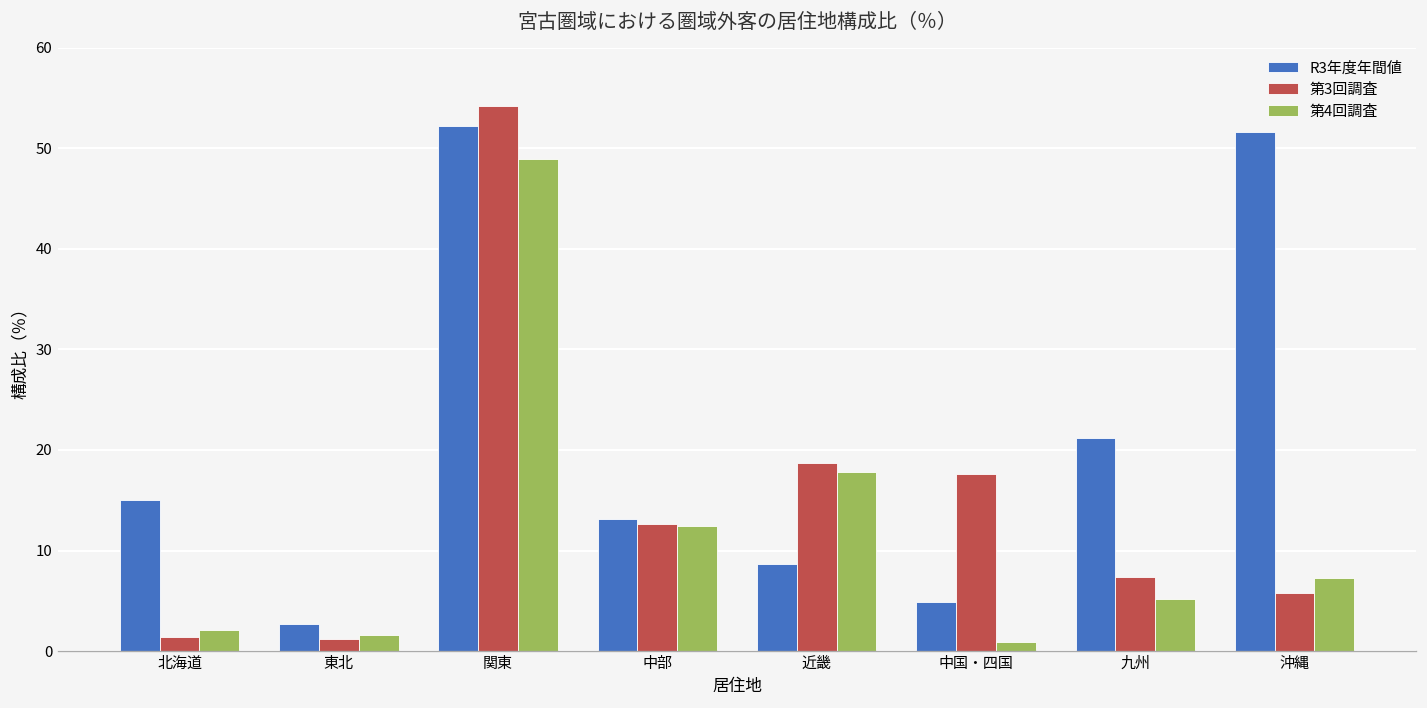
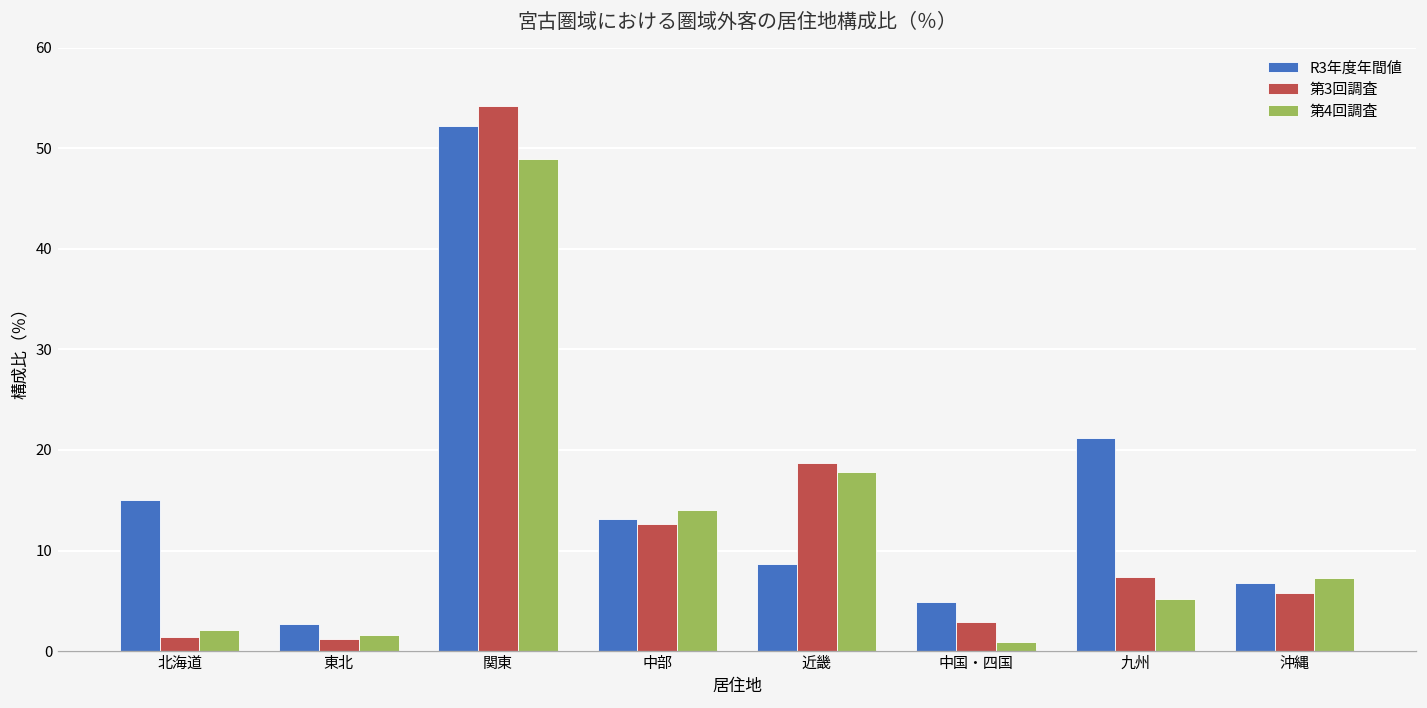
第4回調査, 中部: 12 -> 14
第3回調査, 中国・四国: 18 -> 3
R3年度年間値, 沖縄: 52 -> 7
